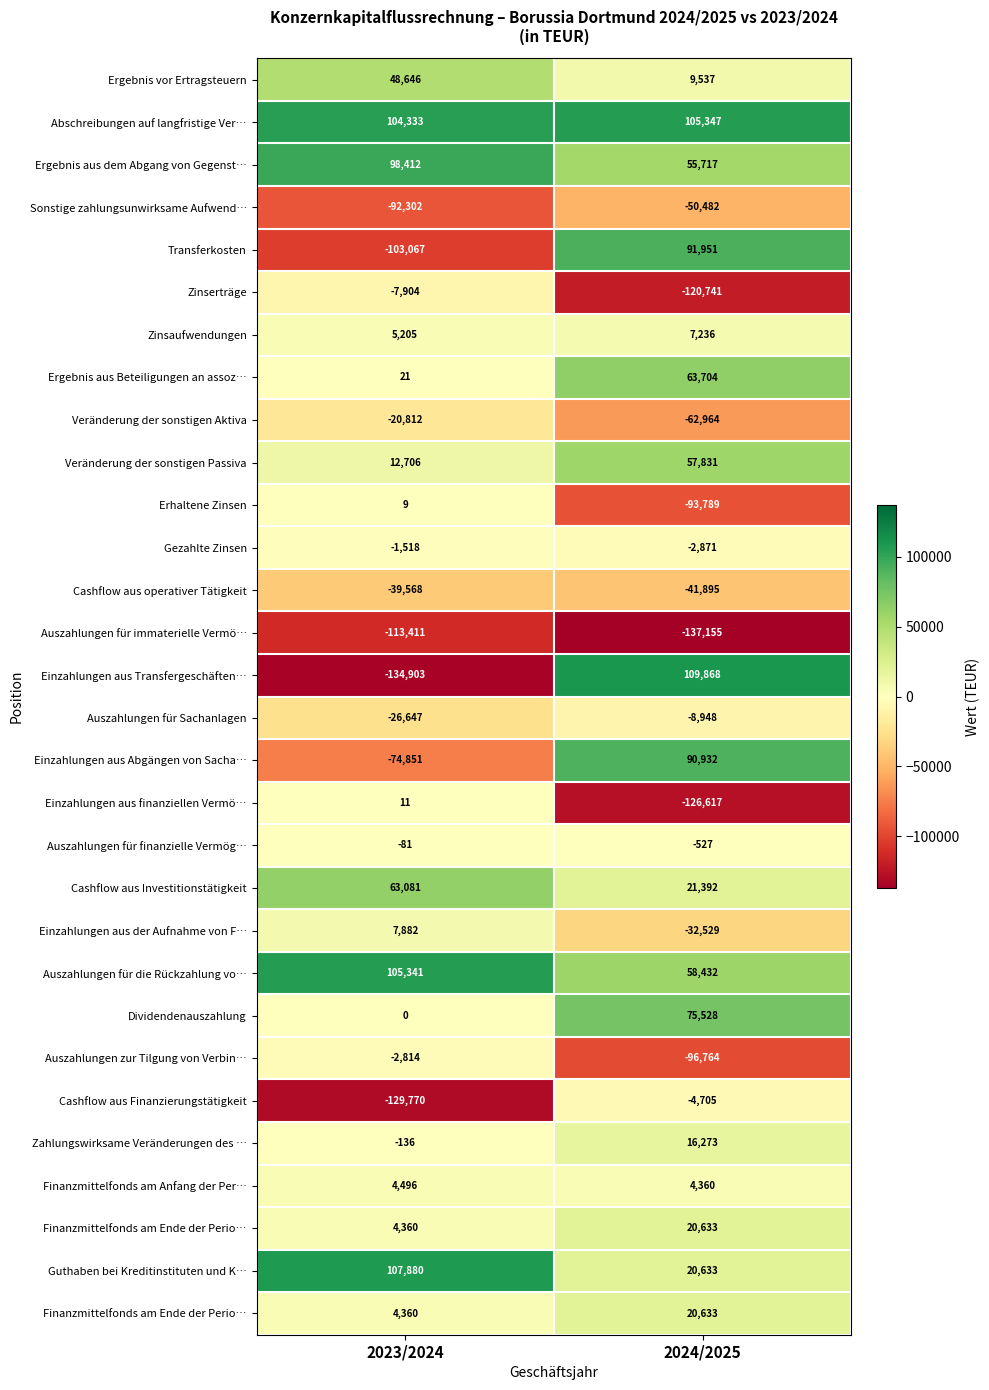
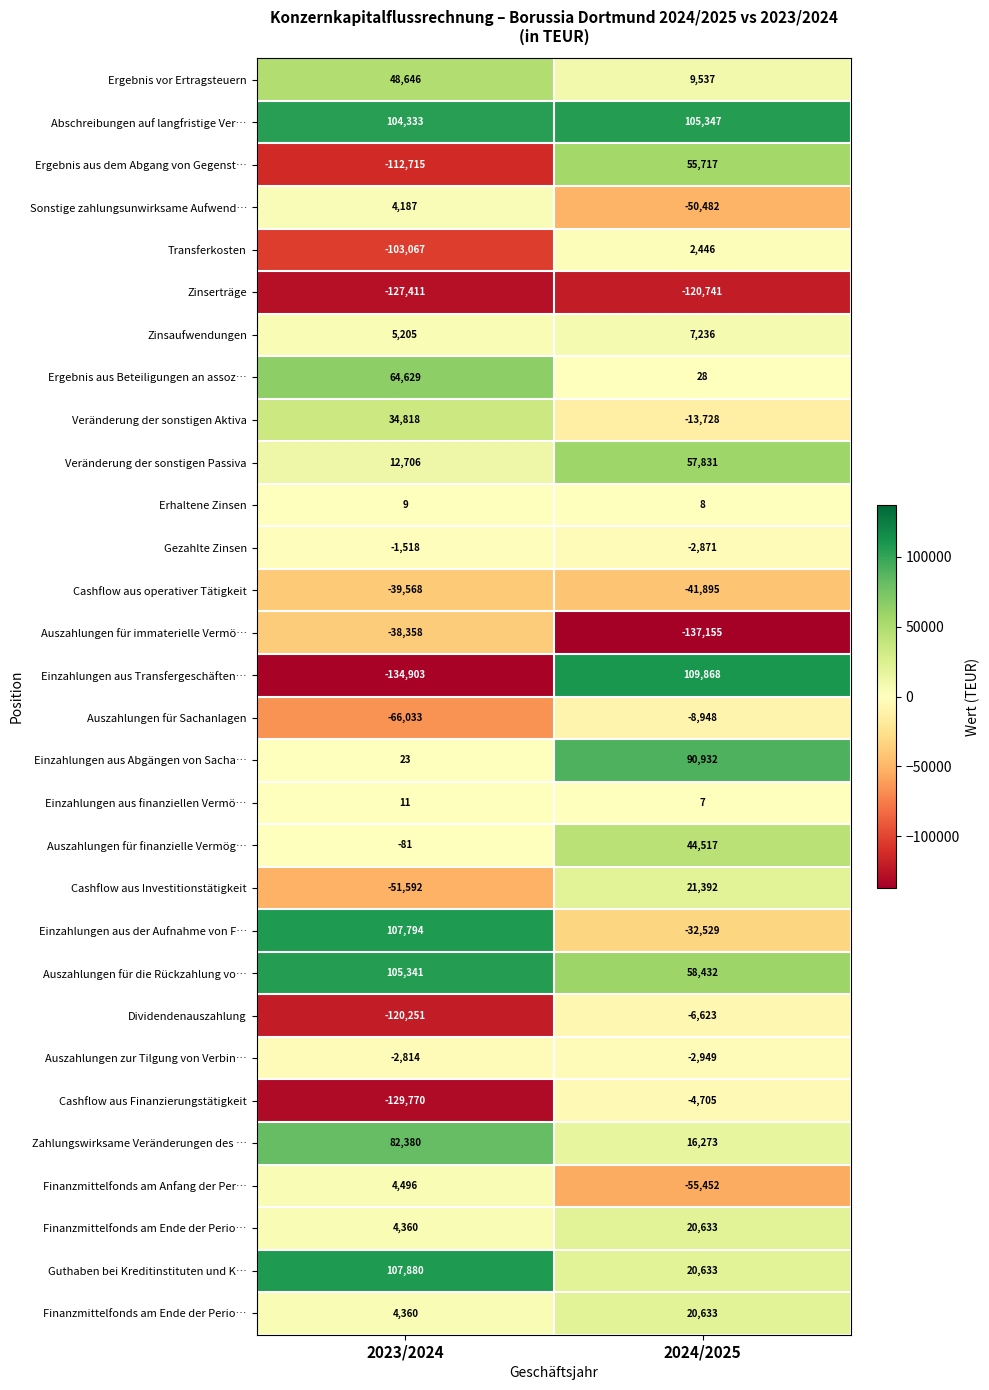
Ergebnis aus dem Abgang von Gegenst…, 2023/2024: 98,412 -> -112,715
Sonstige zahlungsunwirksame Aufwend…, 2023/2024: -92,302 -> 4,187
Transferkosten, 2024/2025: 91,951 -> 2,446
Zinserträge, 2023/2024: -7,904 -> -127,411
Ergebnis aus Beteiligungen an assoz…, 2023/2024: 21 -> 64,629
Ergebnis aus Beteiligungen an assoz…, 2024/2025: 63,704 -> 28
Veränderung der sonstigen Aktiva, 2023/2024: -20,812 -> 34,818
Veränderung der sonstigen Aktiva, 2024/2025: -62,964 -> -13,728
Erhaltene Zinsen, 2024/2025: -93,789 -> 8
Auszahlungen für immaterielle Vermö…, 2023/2024: -113,411 -> -38,358
Auszahlungen für Sachanlagen, 2023/2024: -26,647 -> -66,033
Einzahlungen aus Abgängen von Sacha…, 2023/2024: -74,851 -> 23
Einzahlungen aus finanziellen Vermö…, 2024/2025: -126,617 -> 7
Auszahlungen für finanzielle Vermög…, 2024/2025: -527 -> 44,517
Cashflow aus Investitionstätigkeit, 2023/2024: 63,081 -> -51,592
Einzahlungen aus der Aufnahme von F…, 2023/2024: 7,882 -> 107,794
Dividendenauszahlung, 2023/2024: 0 -> -120,251
Dividendenauszahlung, 2024/2025: 75,528 -> -6,623
Auszahlungen zur Tilgung von Verbin…, 2024/2025: -96,764 -> -2,949
Zahlungswirksame Veränderungen des …, 2023/2024: -136 -> 82,380
Finanzmittelfonds am Anfang der Per…, 2024/2025: 4,360 -> -55,452
